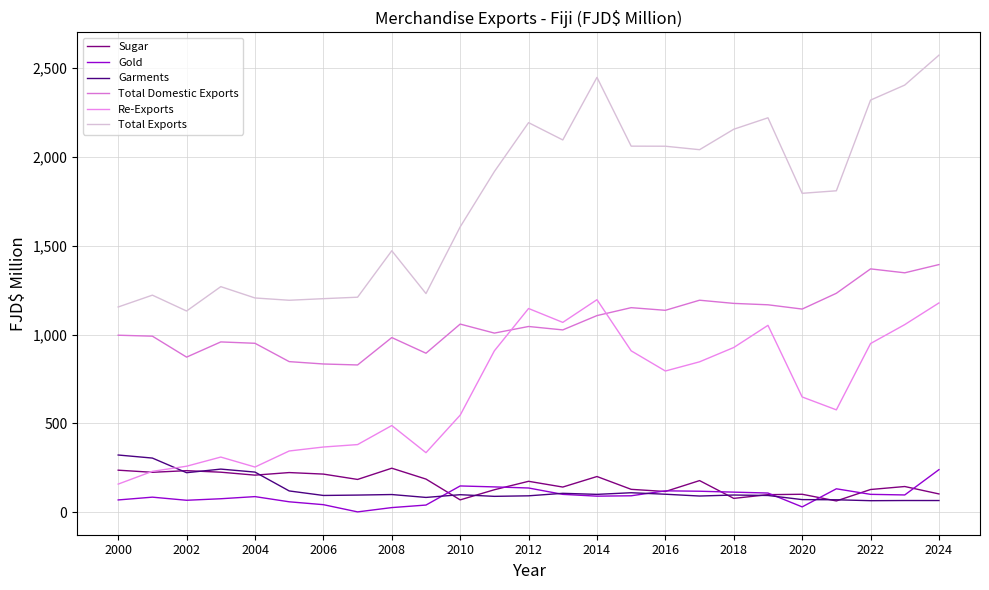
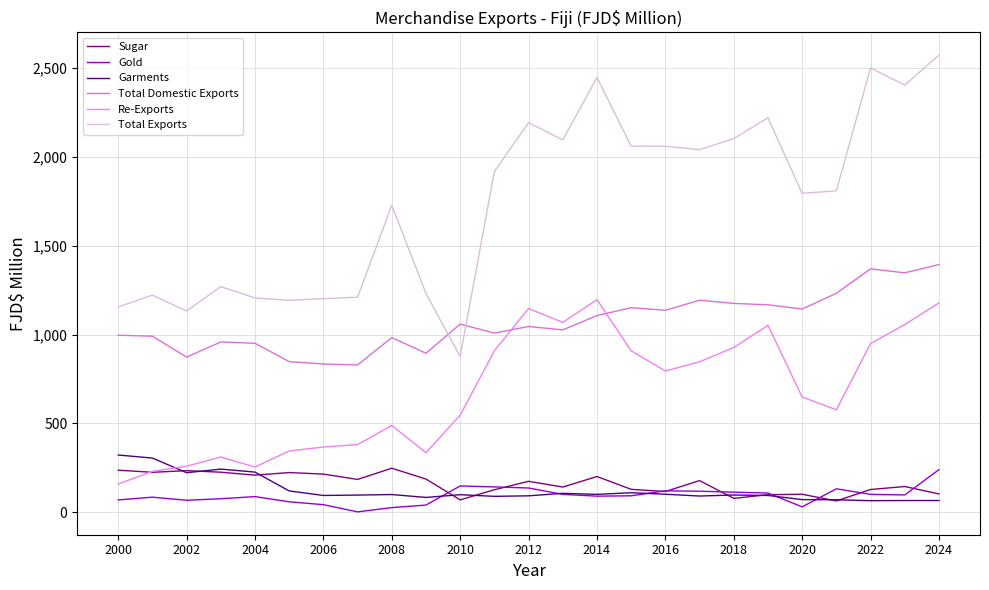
Total Exports, 2008: 1,470 -> 1,730
Total Exports, 2010: 1,610 -> 880
Total Exports, 2018: 2,150 -> 2,100
Total Exports, 2022: 2,320 -> 2,500
